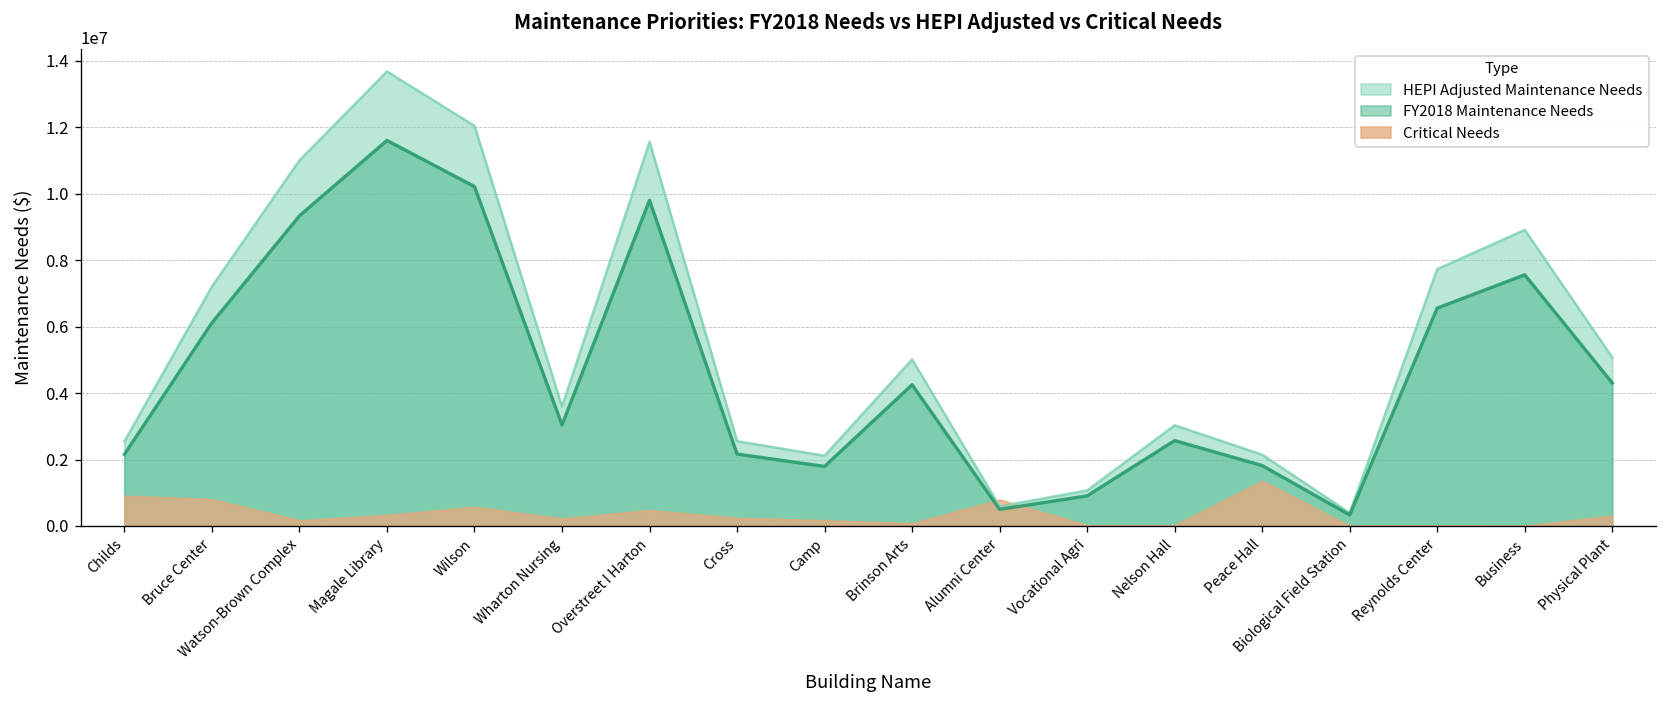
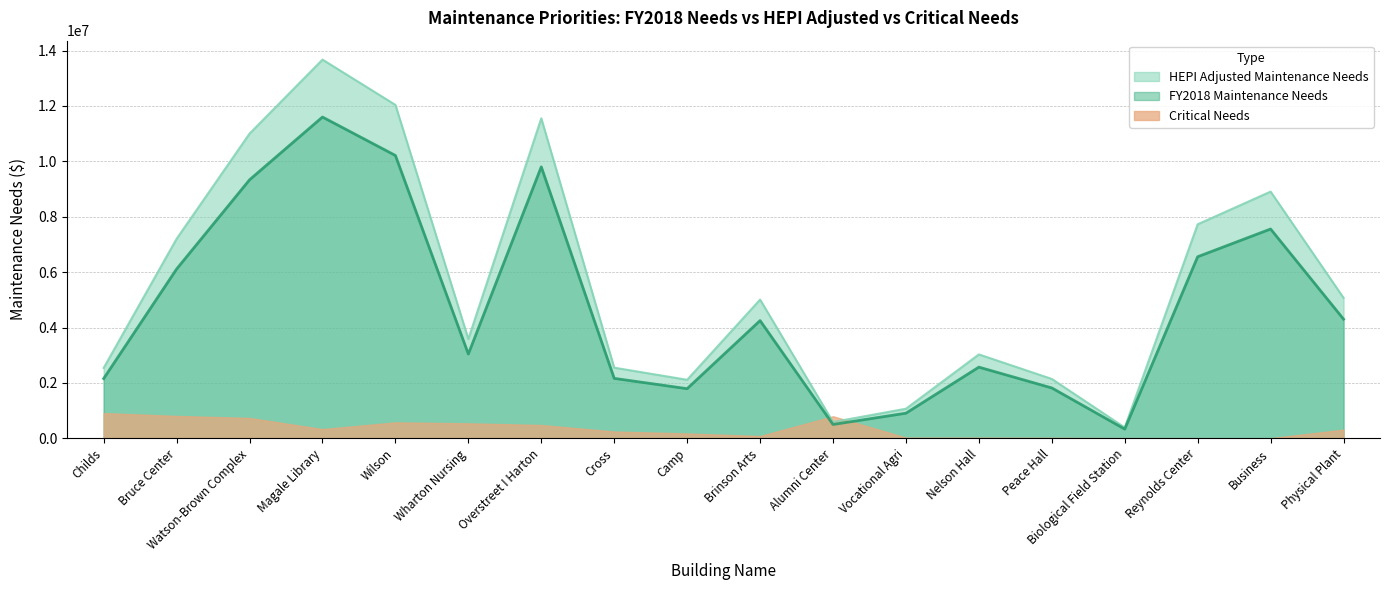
Critical Needs, Watson-Brown Complex: 200000 -> 700000
Critical Needs, Wharton Nursing: 200000 -> 500000
Critical Needs, Peace Hall: 1400000 -> 0
